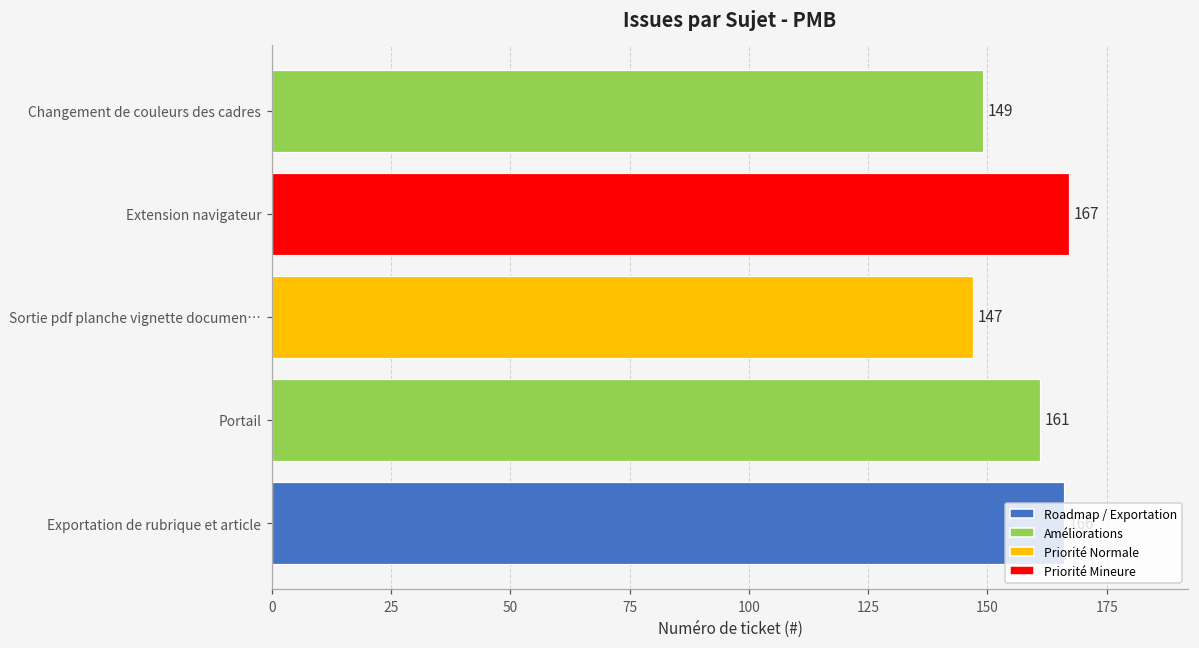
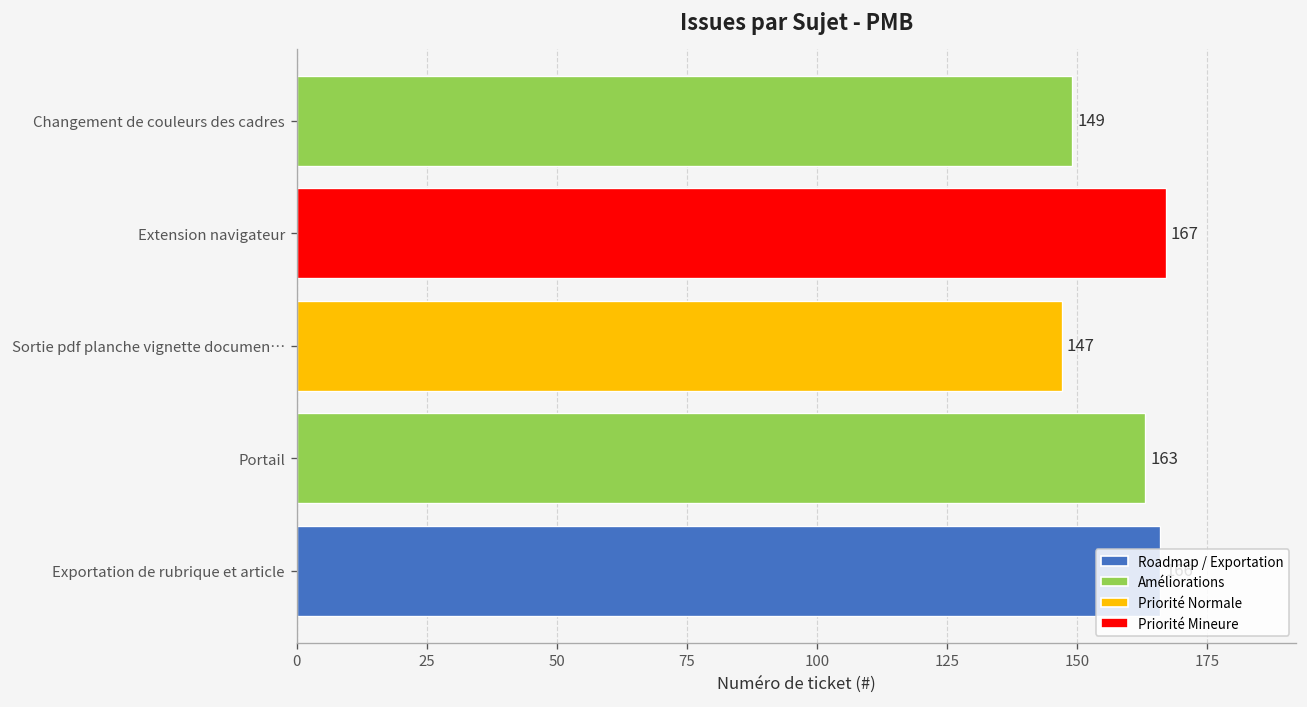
Portail: 161 -> 163
